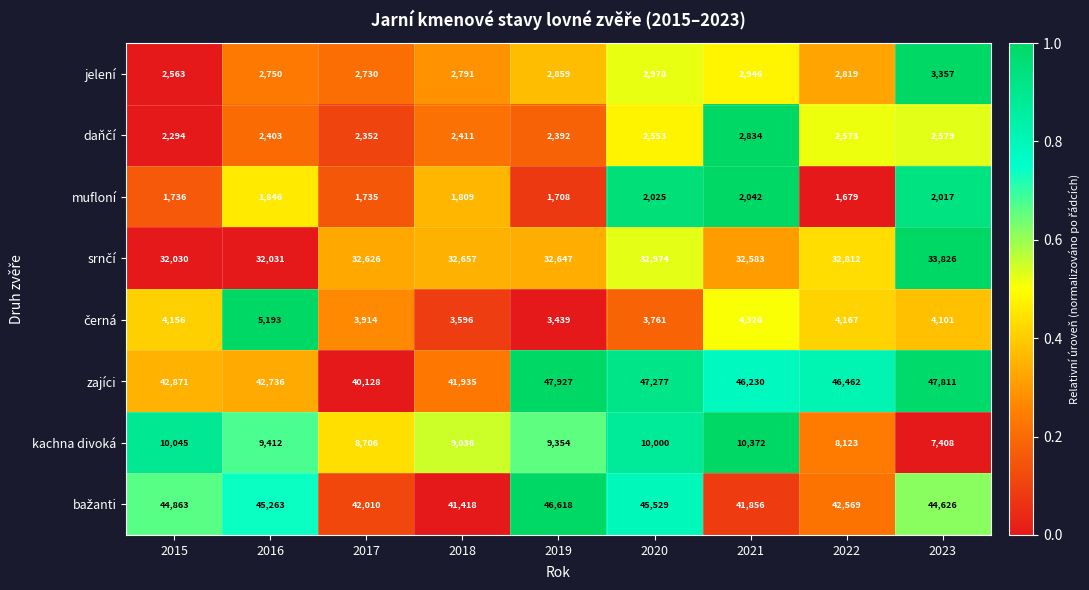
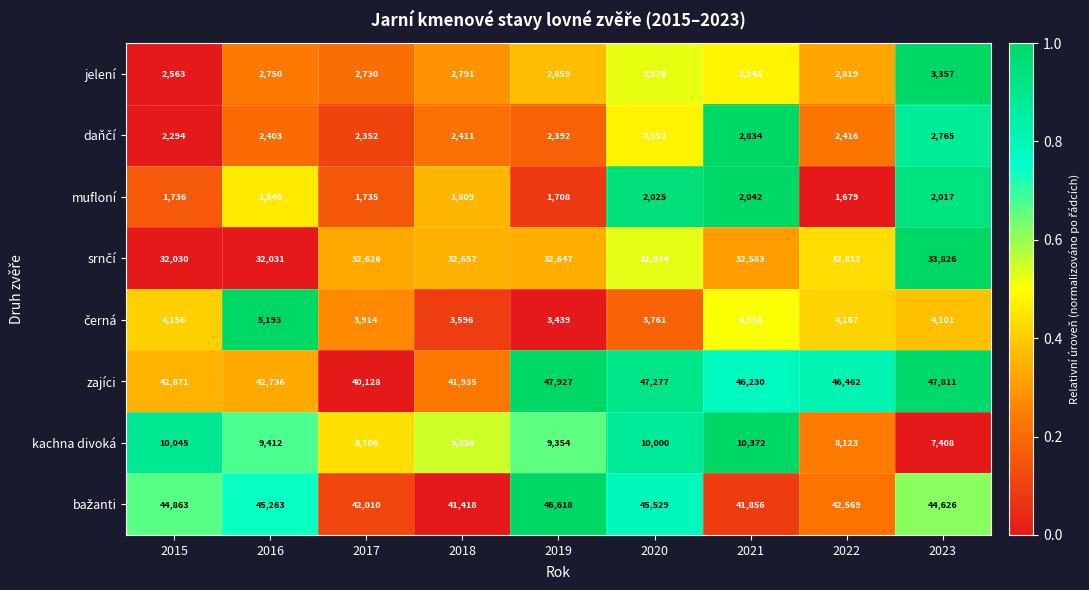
daňčí, 2022: 2,573 -> 2,416
daňčí, 2023: 2,579 -> 2,765
